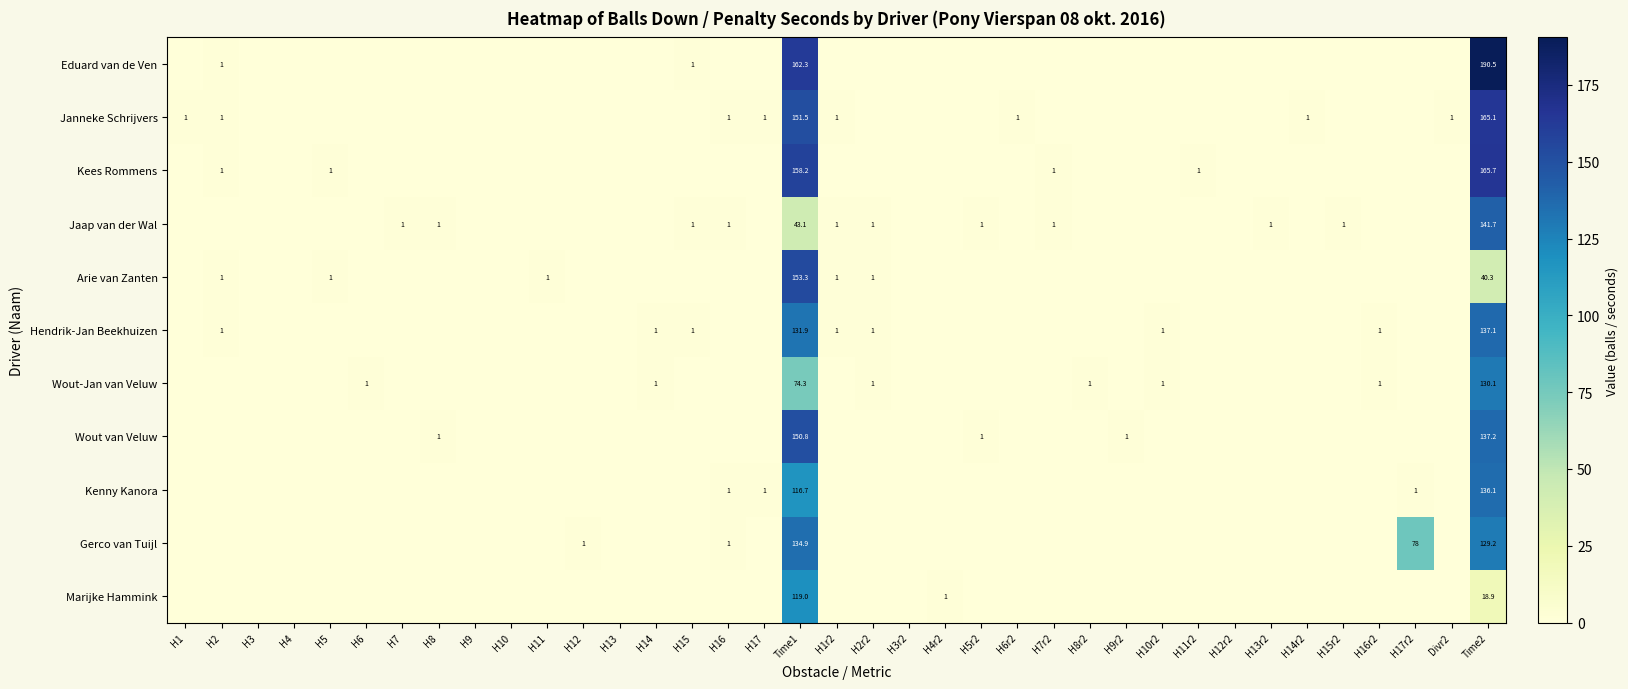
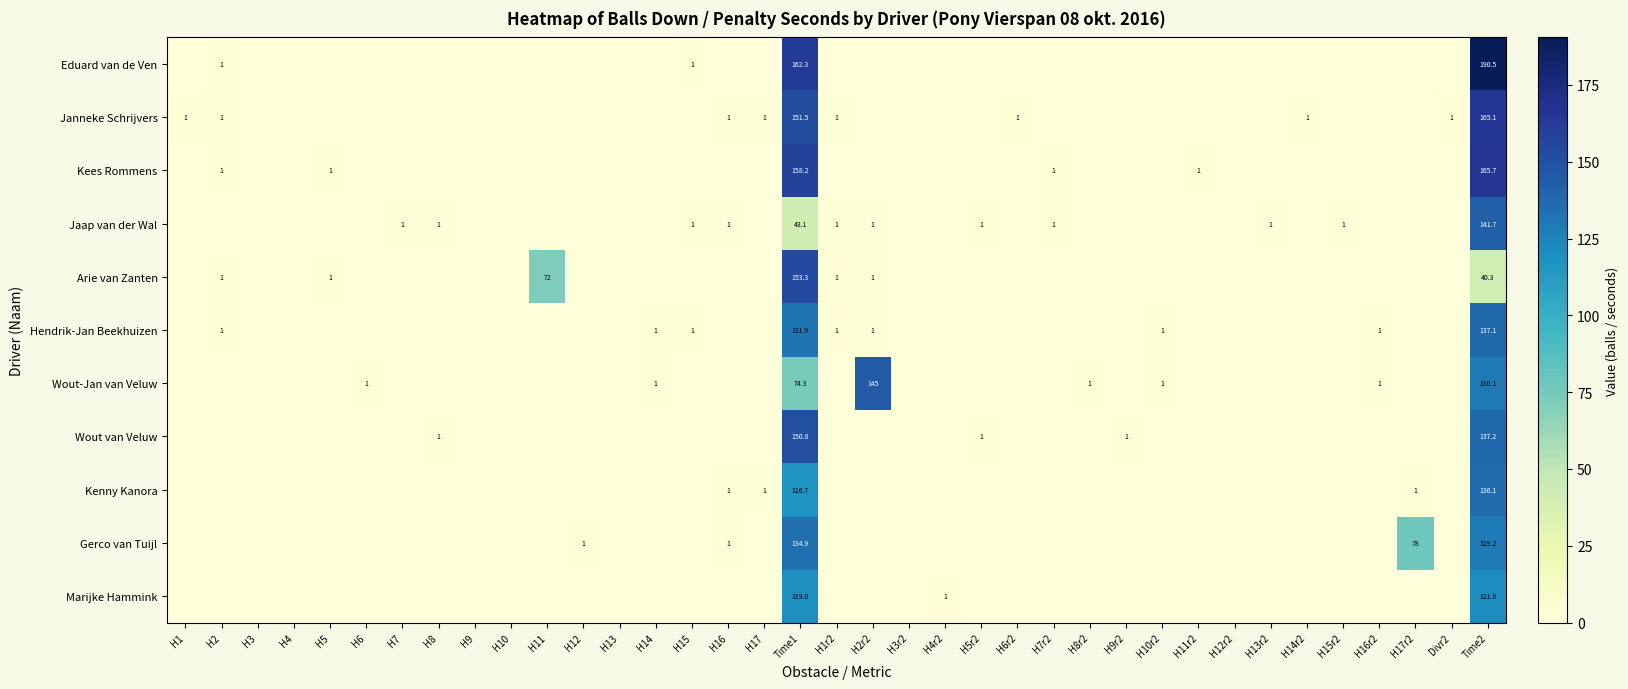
Arie van Zanten, H11: 1 -> 72
Wout-Jan van Veluw, H2r2: 1 -> 145
Marijke Hammink, Time2: 18.9 -> 121.0
